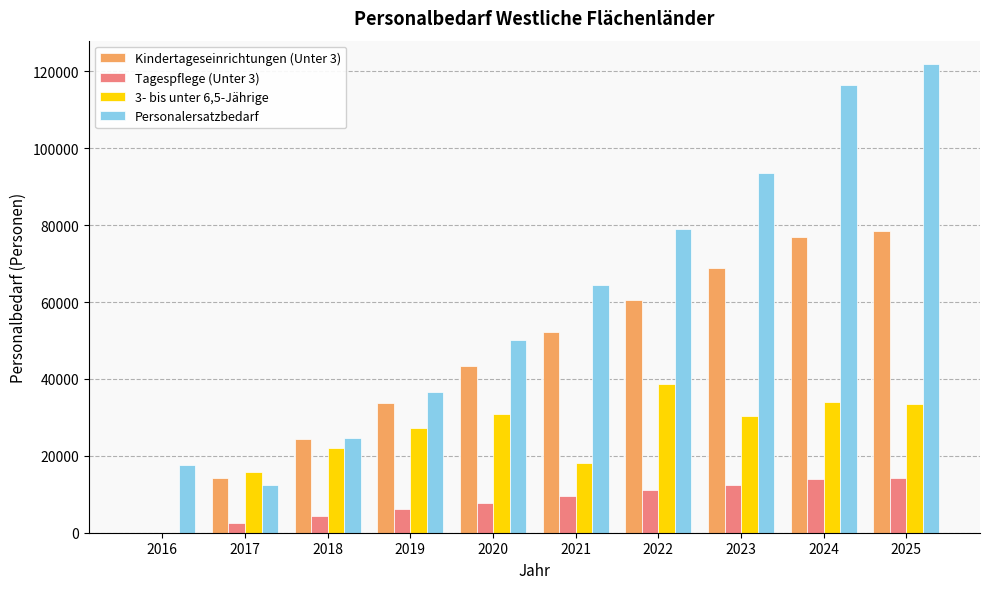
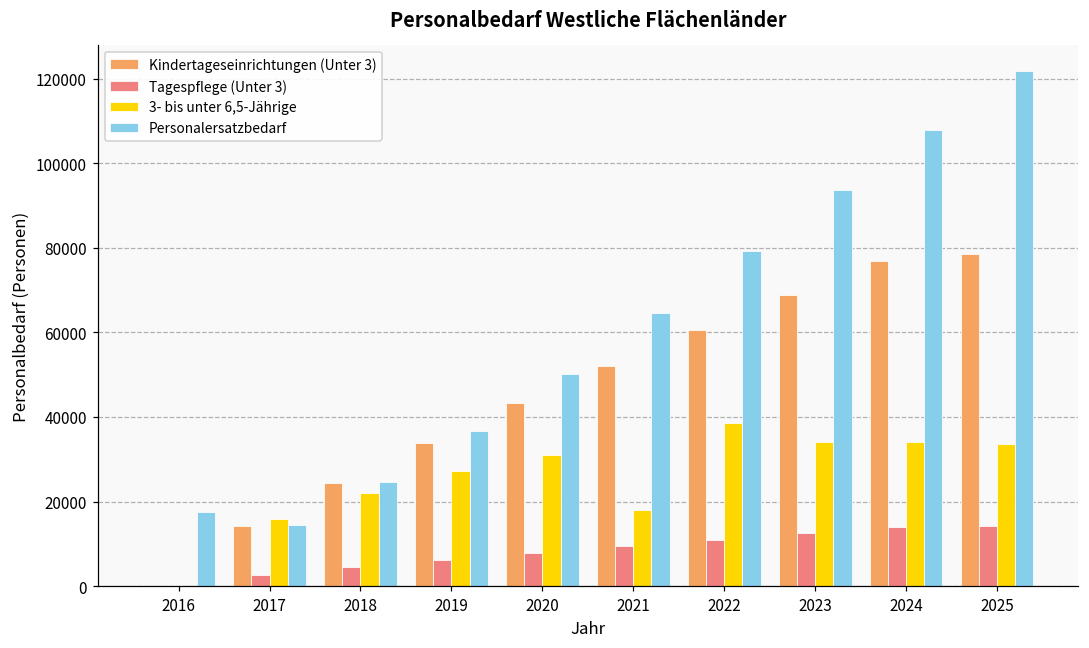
Personalersatzbedarf, 2017: 12000 -> 15000
3- bis unter 6,5-Jährige, 2023: 30000 -> 34000
Personalersatzbedarf, 2024: 117000 -> 108000
